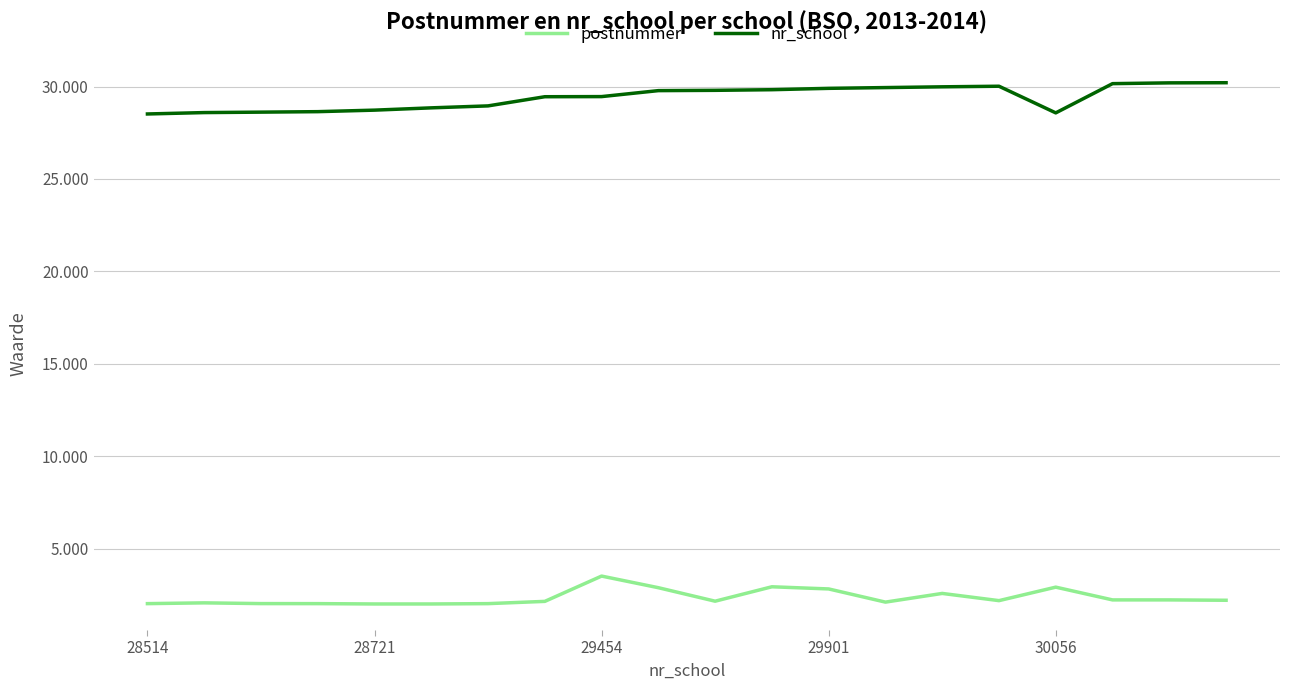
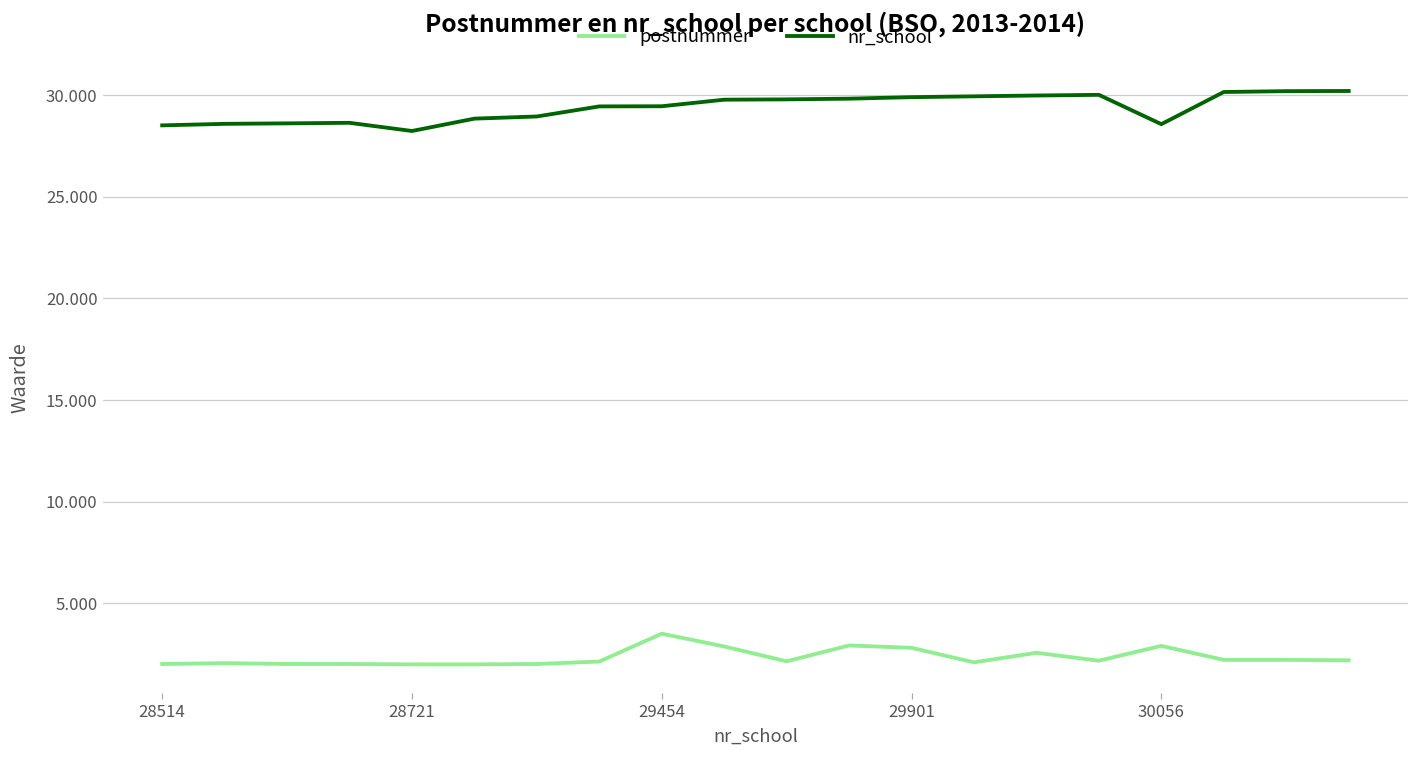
nr_school, 28721: 28.7 -> 28.2
